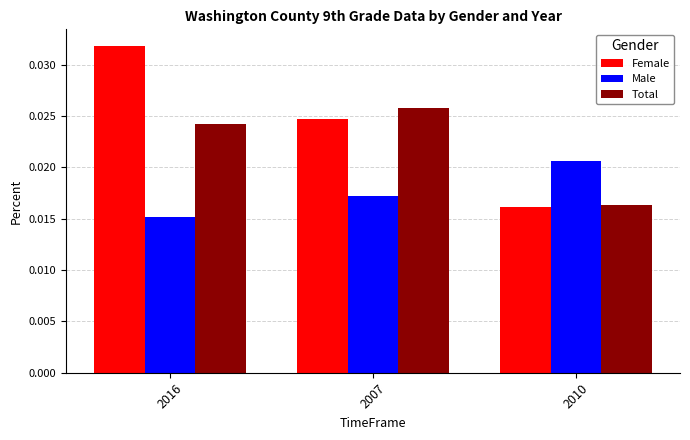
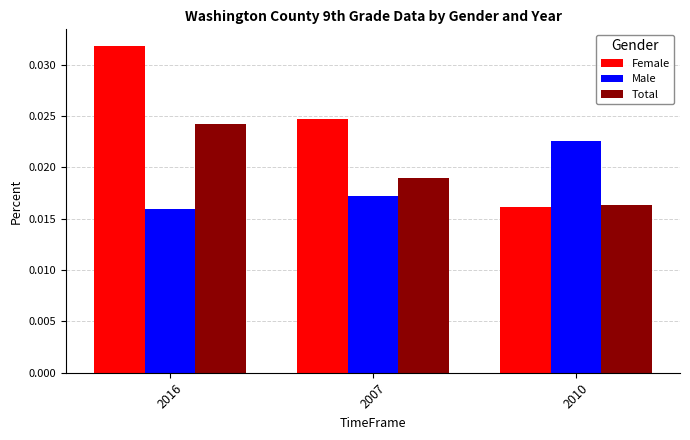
Male, 2016: 0.0151 -> 0.0159
Total, 2007: 0.0258 -> 0.0190
Male, 2010: 0.0206 -> 0.0226
